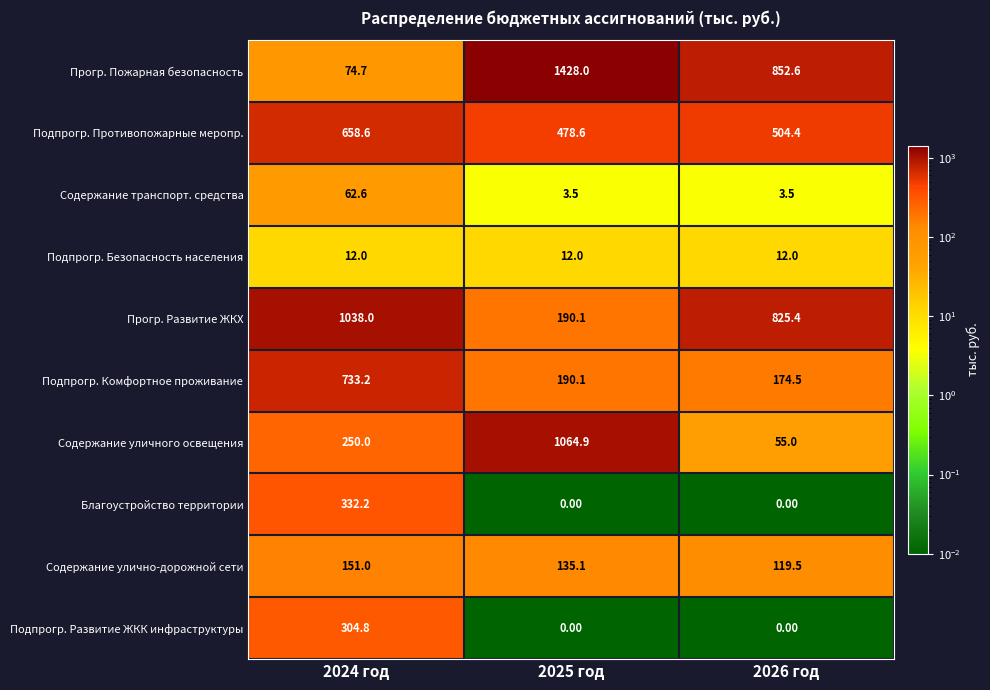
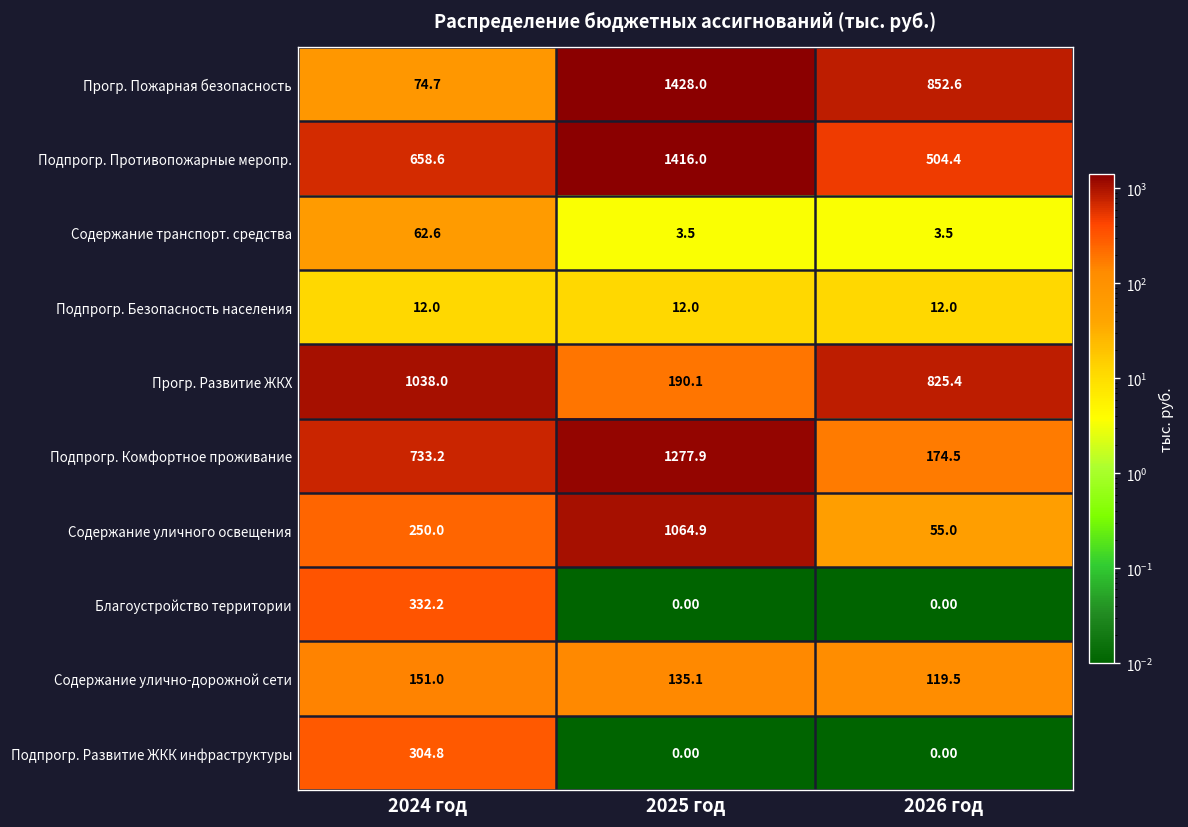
Подпрогр. Противопожарные меропр., 2025 год: 478.6 -> 1416.0
Подпрогр. Комфортное проживание, 2025 год: 190.1 -> 1277.9
